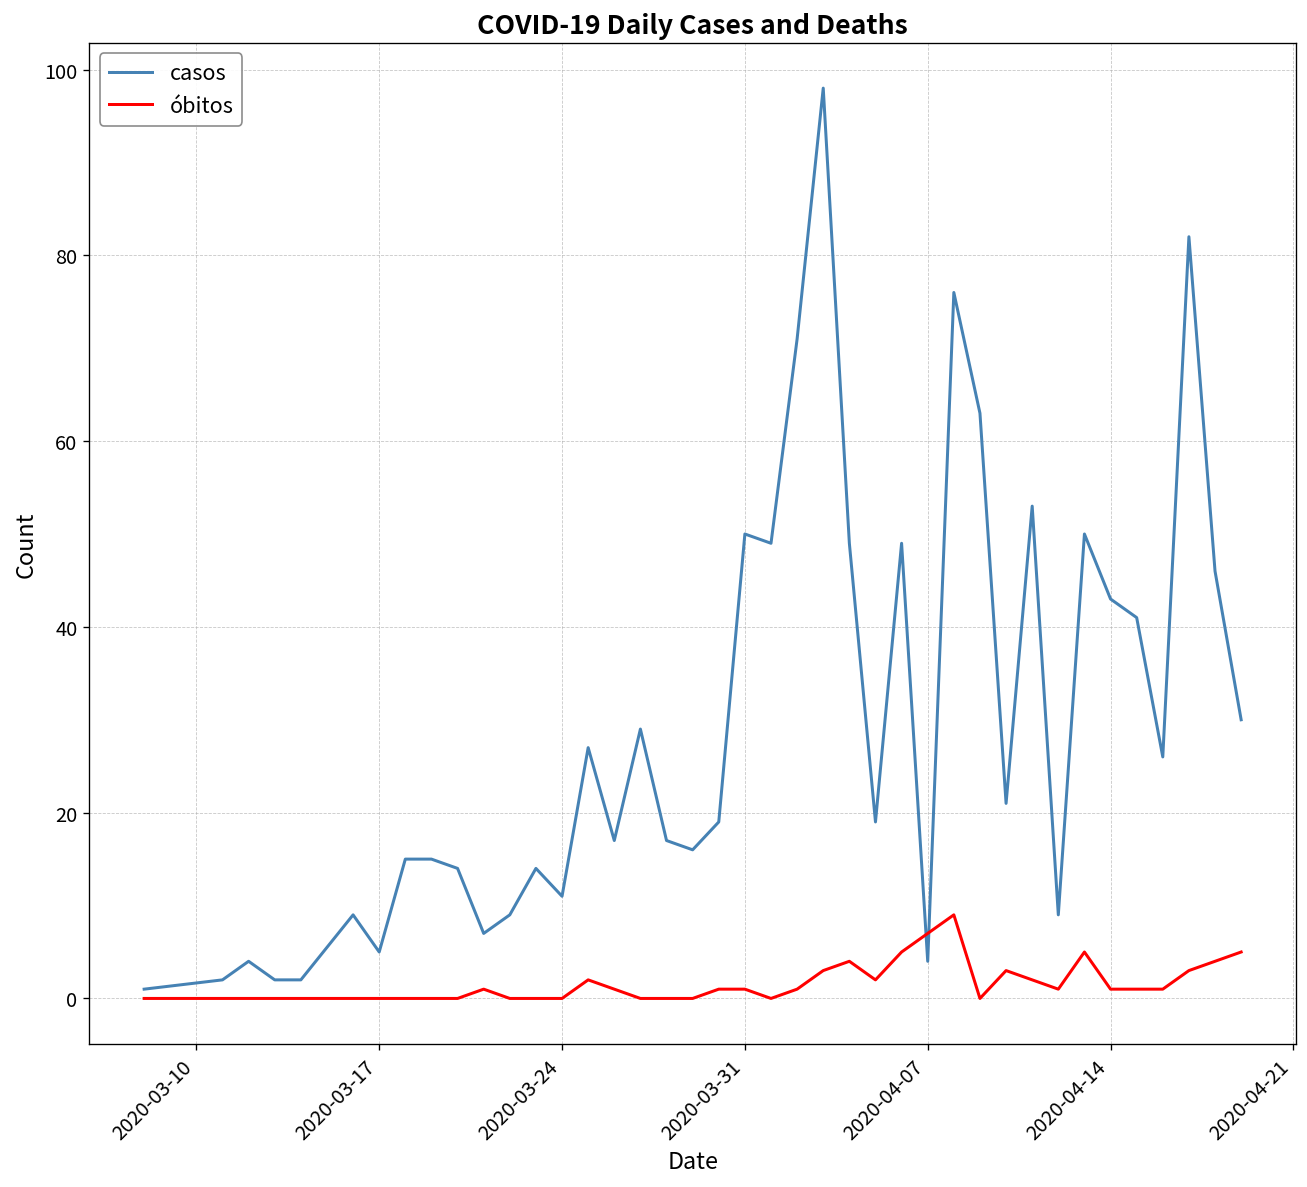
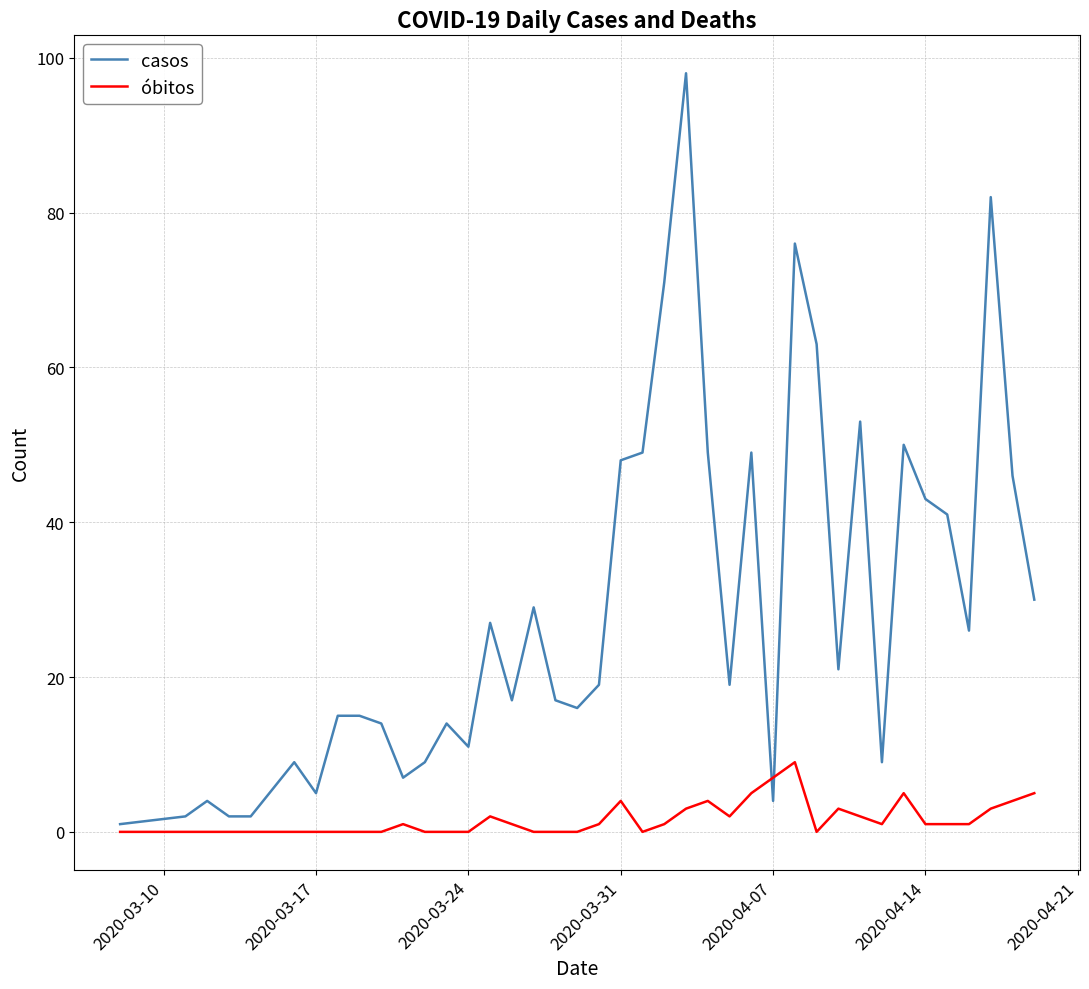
casos, 2020-03-31: 50 -> 48
óbitos, 2020-03-31: 1 -> 4
